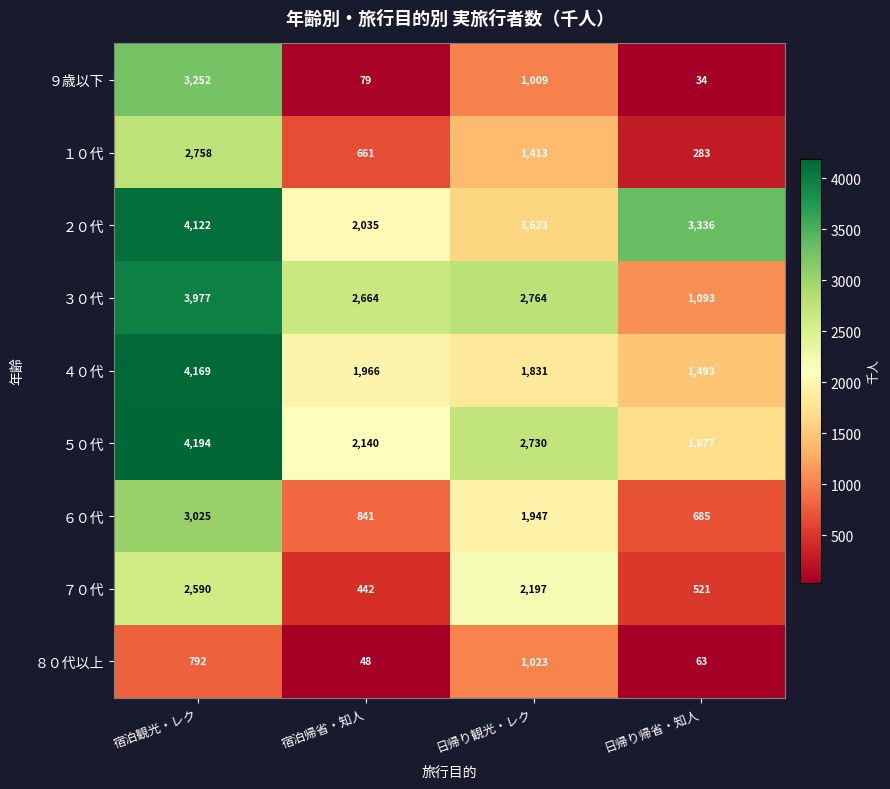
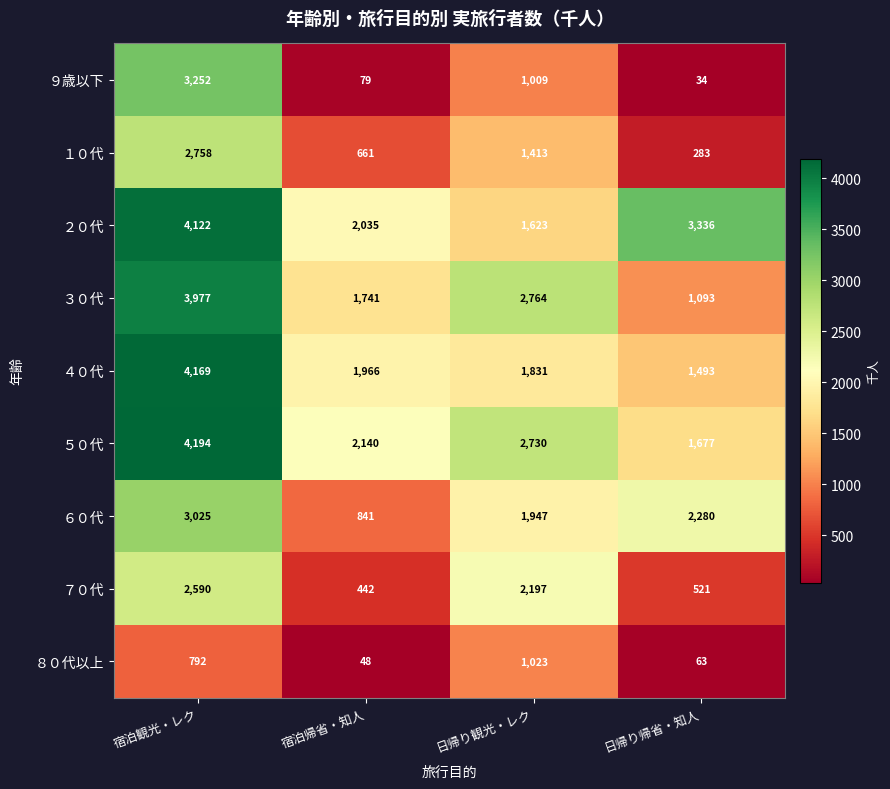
３０代, 宿泊帰省・知人: 2,664 -> 1,741
６０代, 日帰り帰省・知人: 685 -> 2,280
